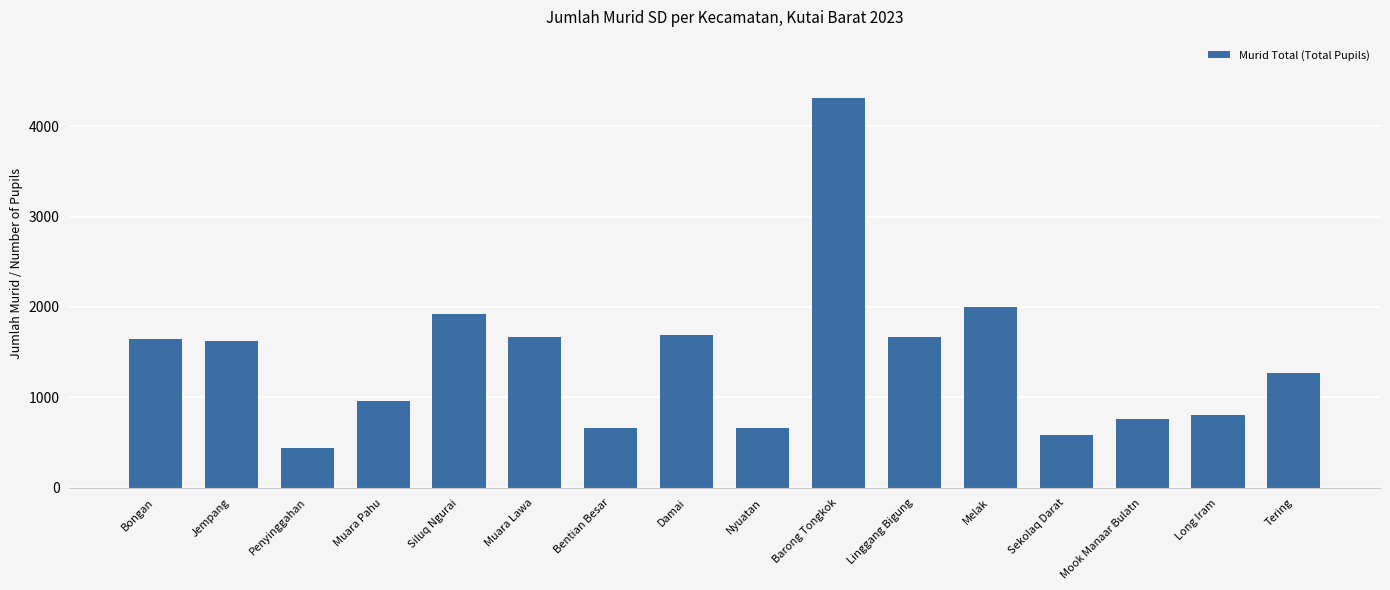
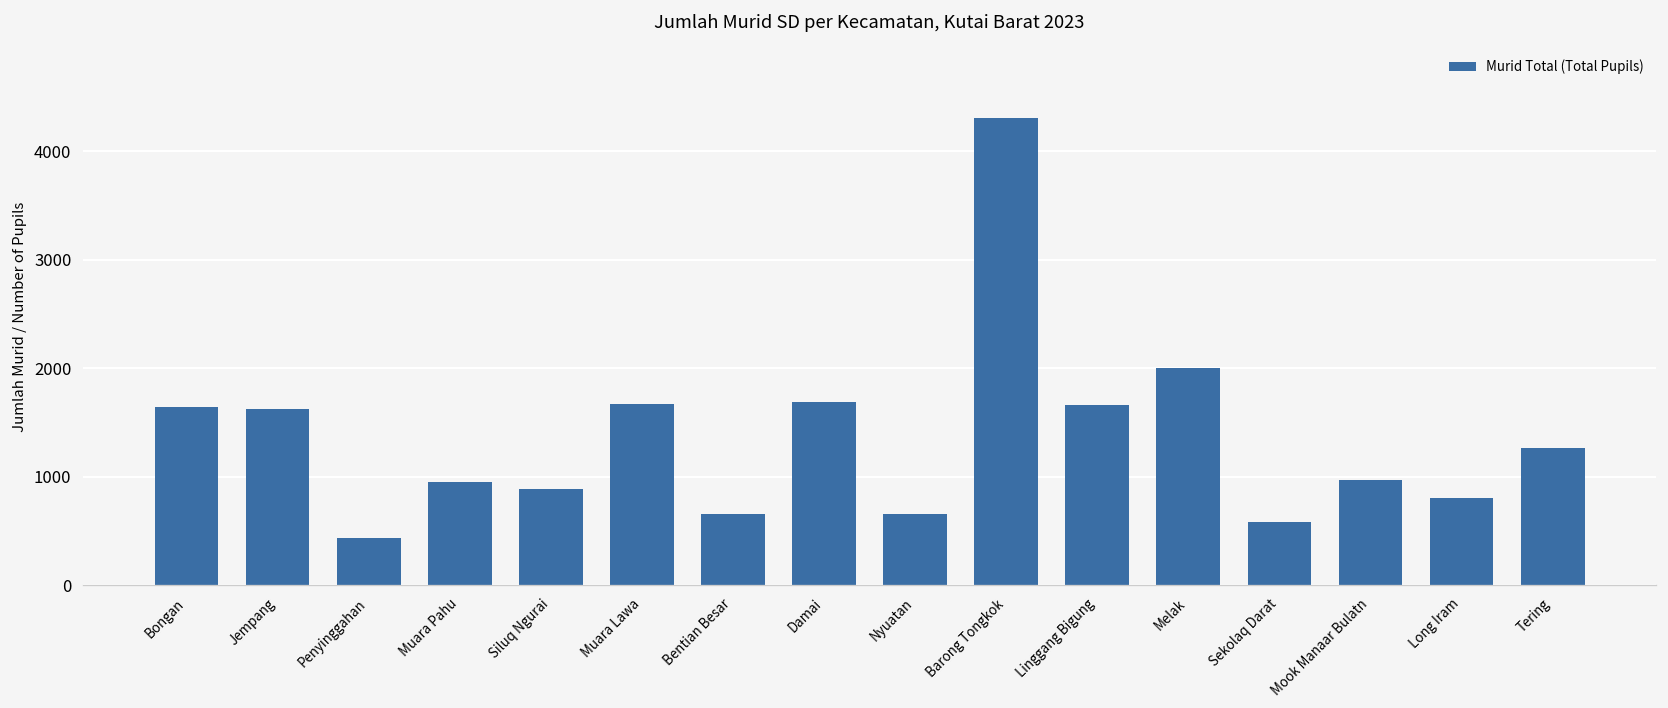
Siluq Ngurai: 1900 -> 900
Mook Manaar Bulatn: 800 -> 1000
